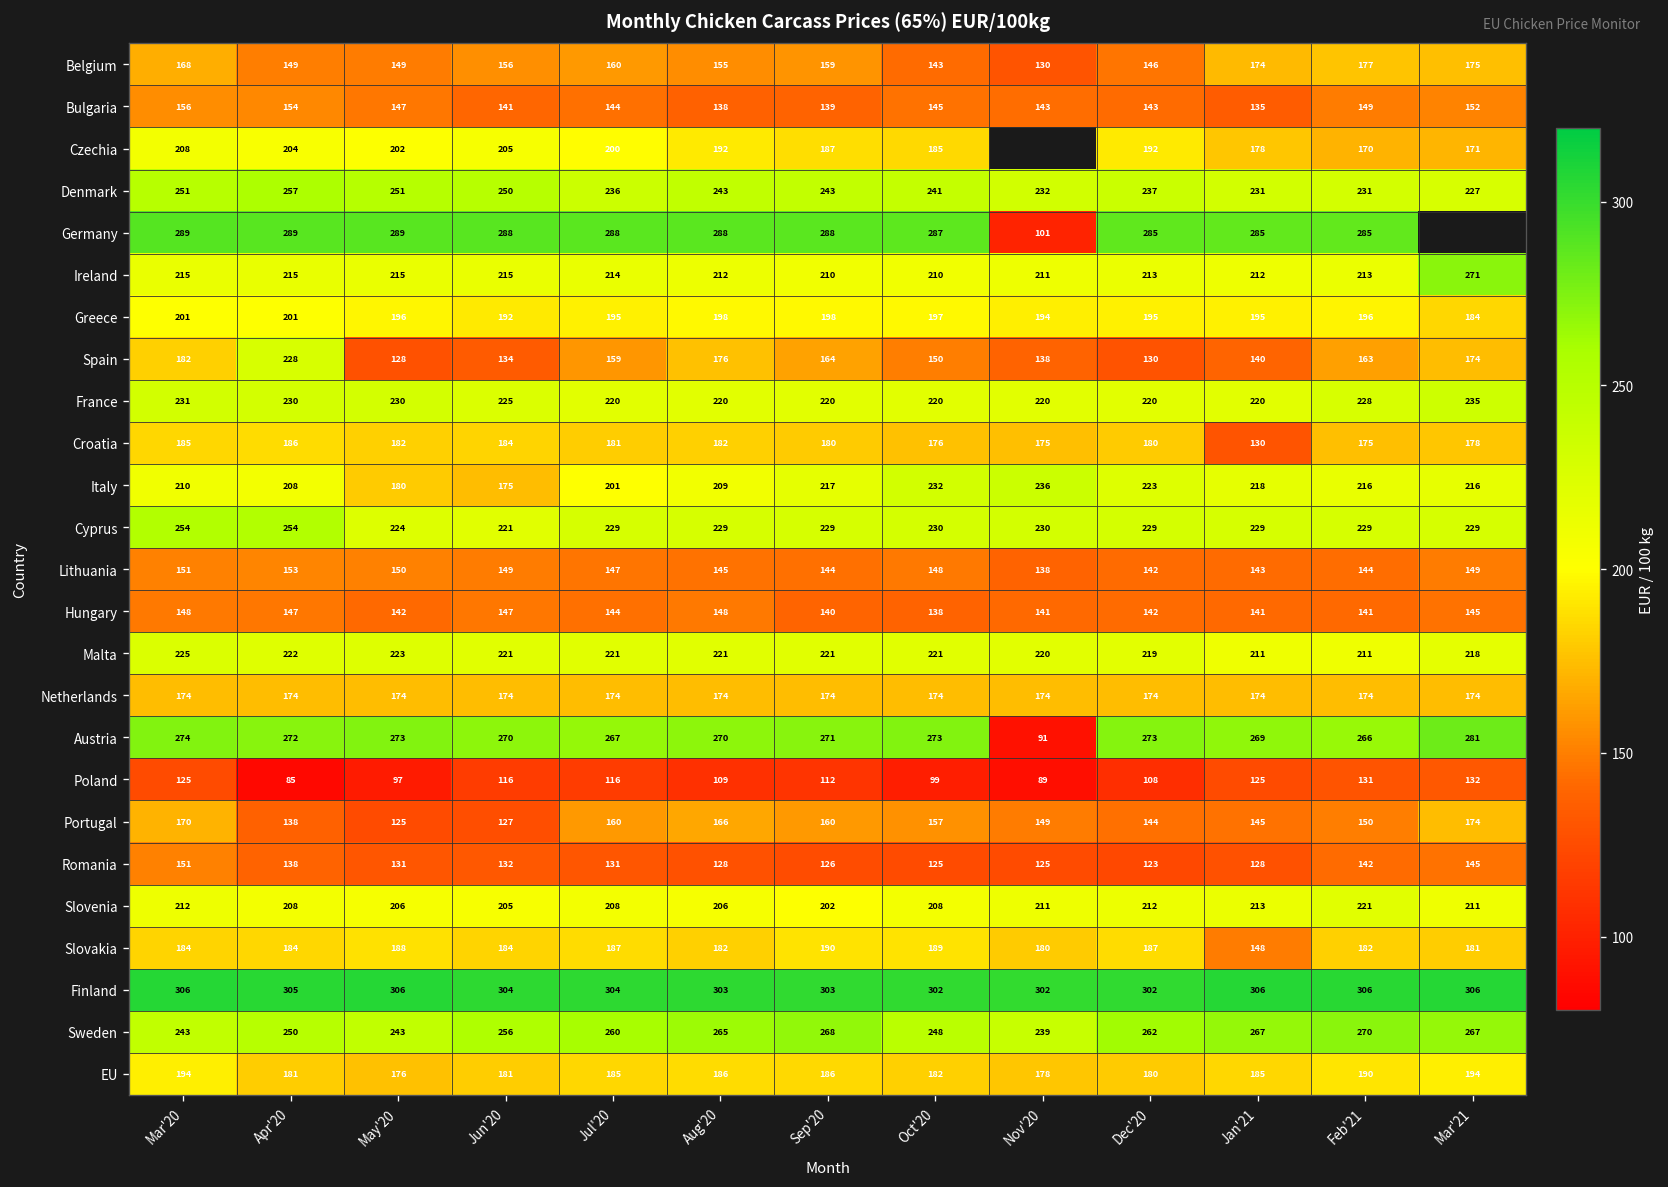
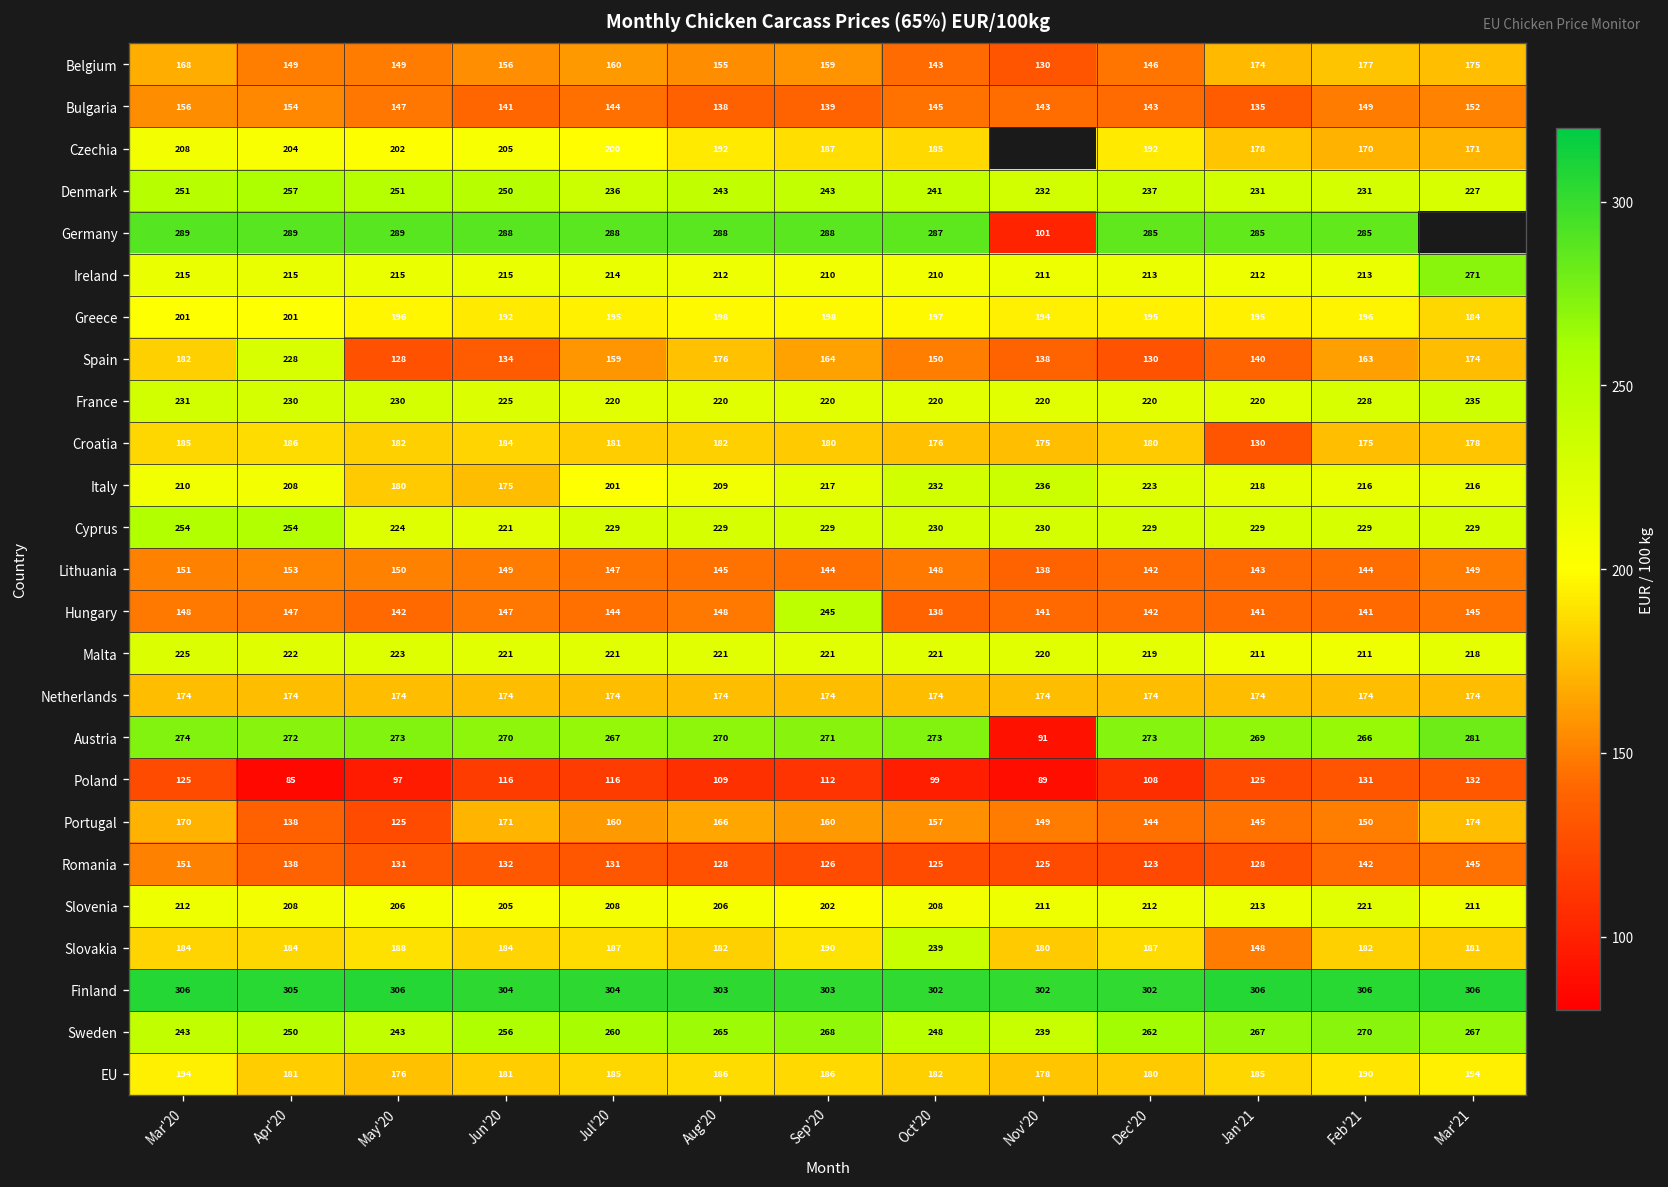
Hungary, Sep'20: 140 -> 245
Portugal, Jun'20: 127 -> 171
Slovakia, Oct'20: 189 -> 239
